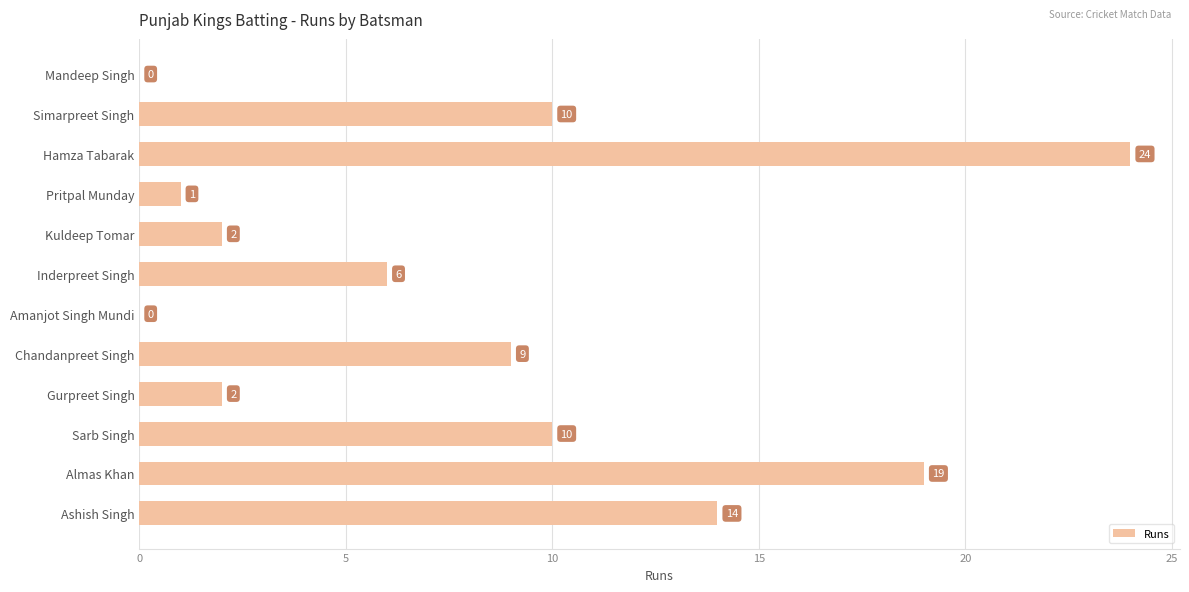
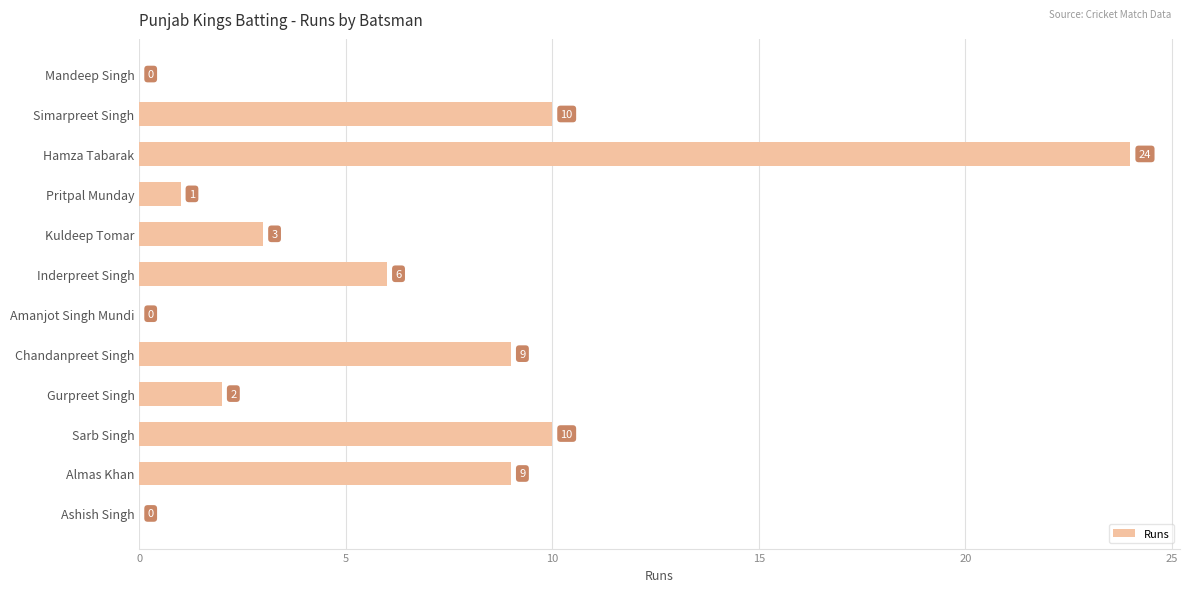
Kuldeep Tomar: 2 -> 3
Almas Khan: 19 -> 9
Ashish Singh: 14 -> 0
